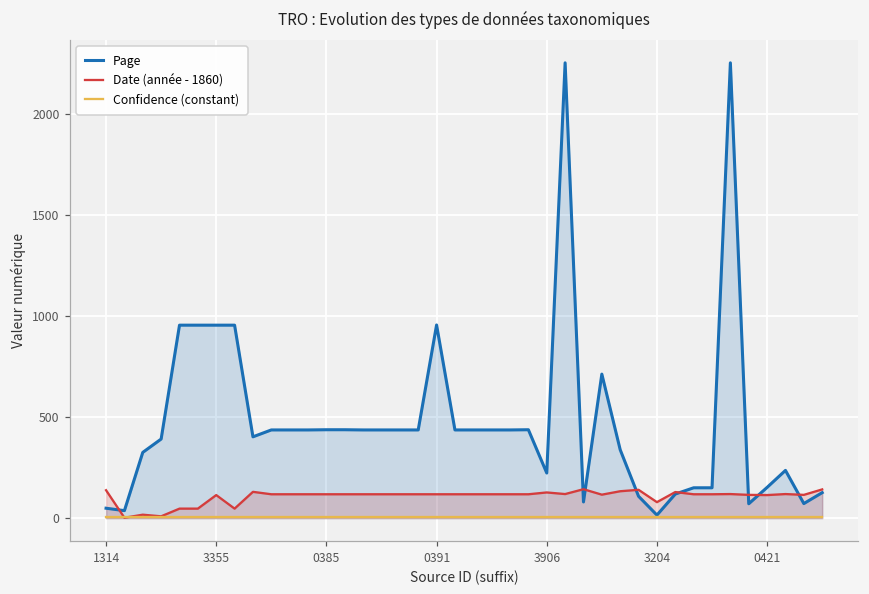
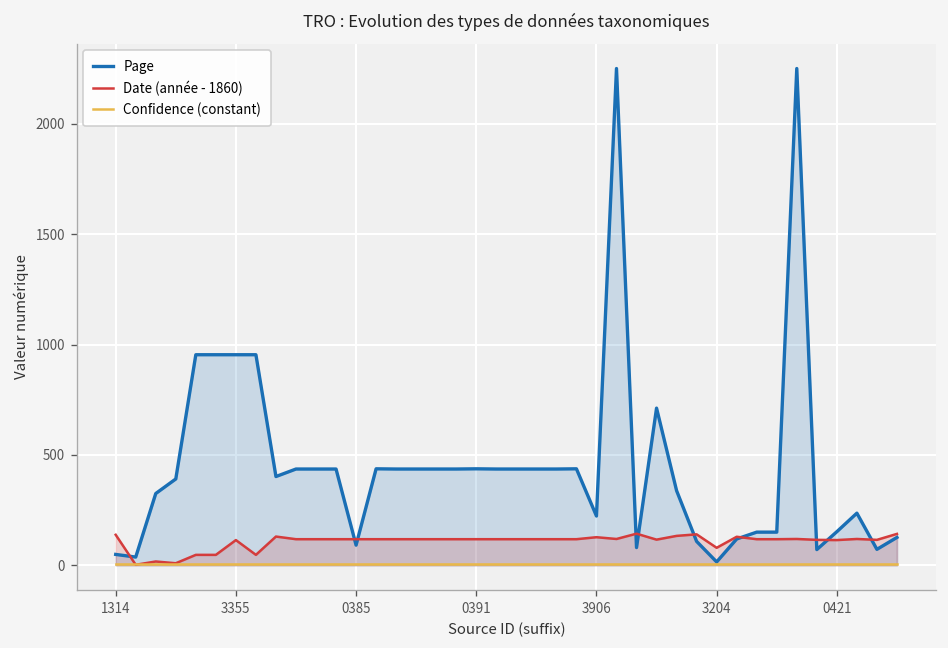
Page, 0385: 440 -> 90
Page, 0391: 960 -> 440
